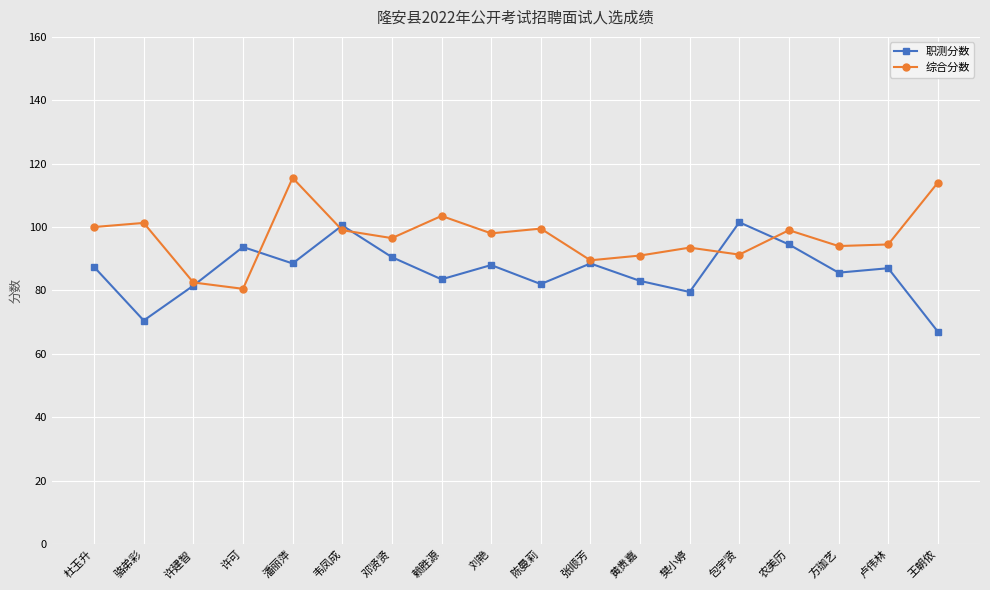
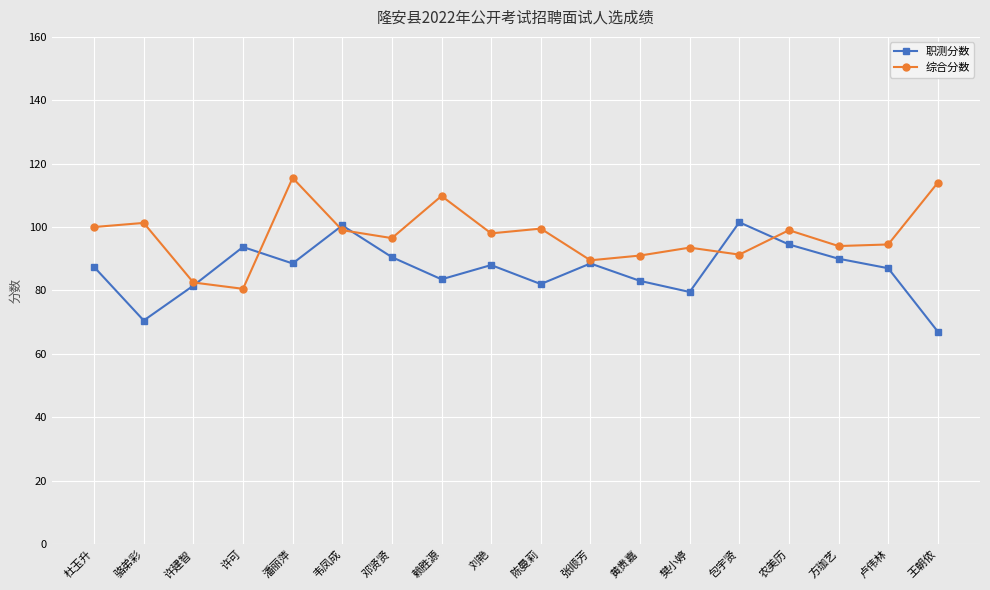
综合分数, 赖胜源: 104 -> 110
职测分数, 方珈艺: 86 -> 90
